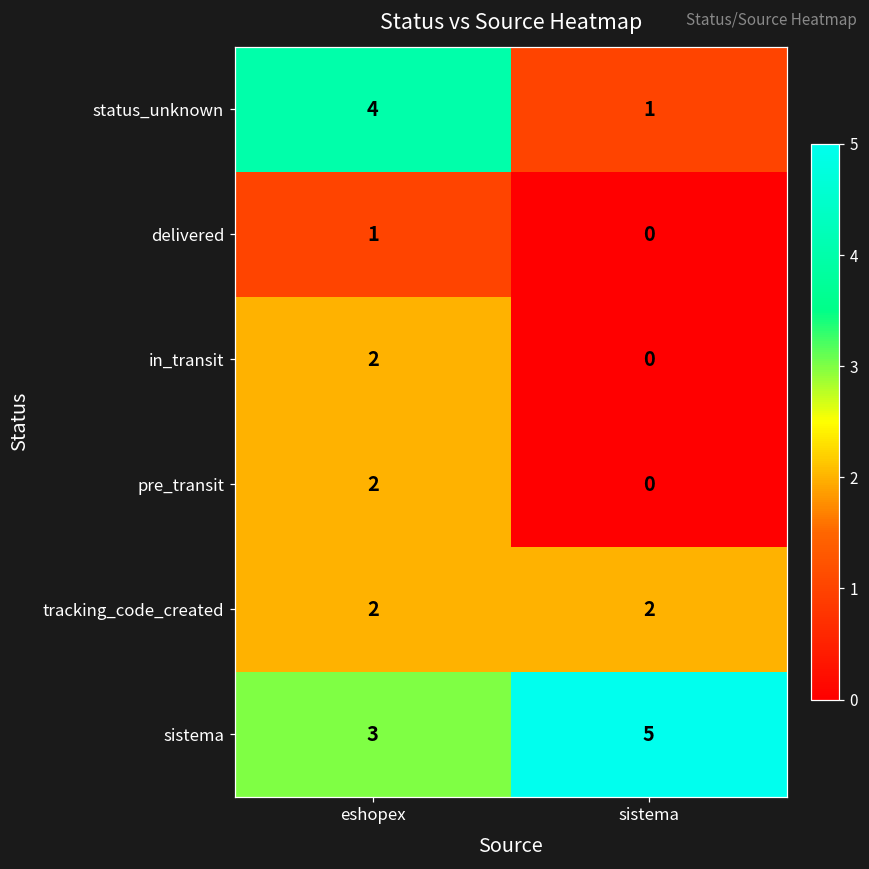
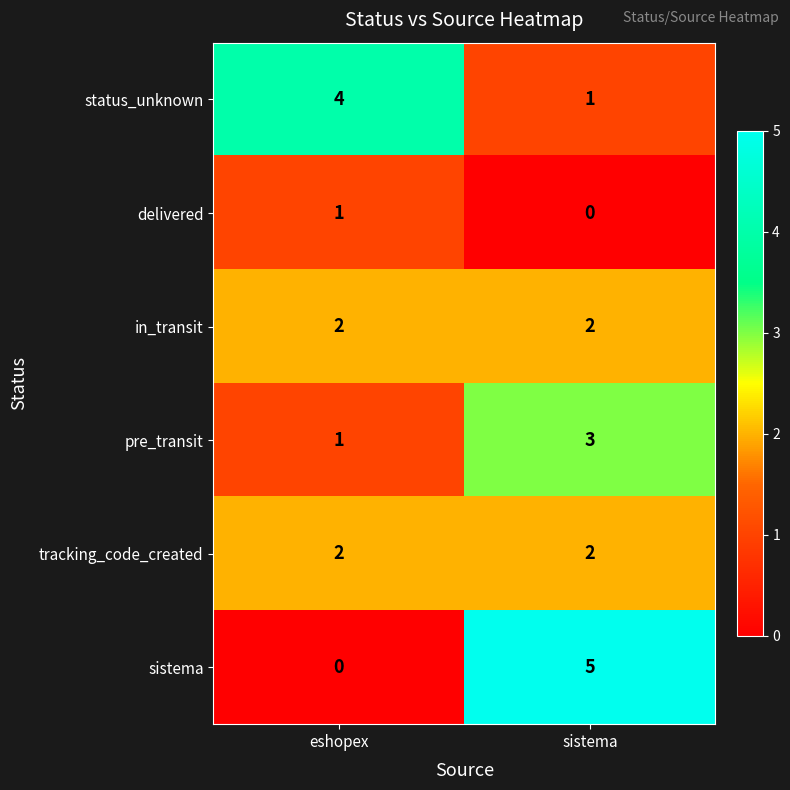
in_transit, sistema: 0 -> 2
pre_transit, eshopex: 2 -> 1
pre_transit, sistema: 0 -> 3
sistema, eshopex: 3 -> 0
